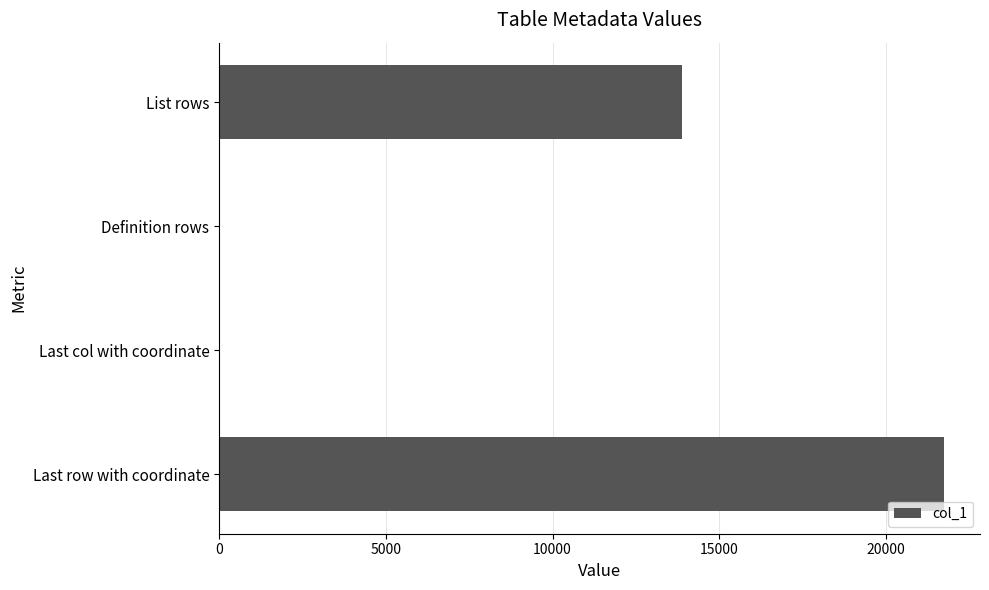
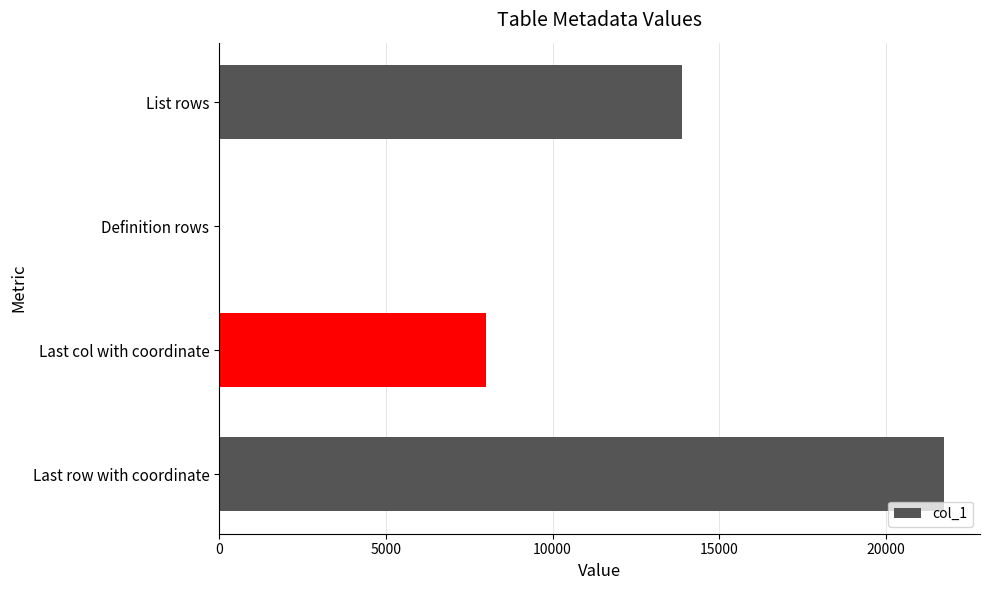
Last col with coordinate: 0 -> 8000
